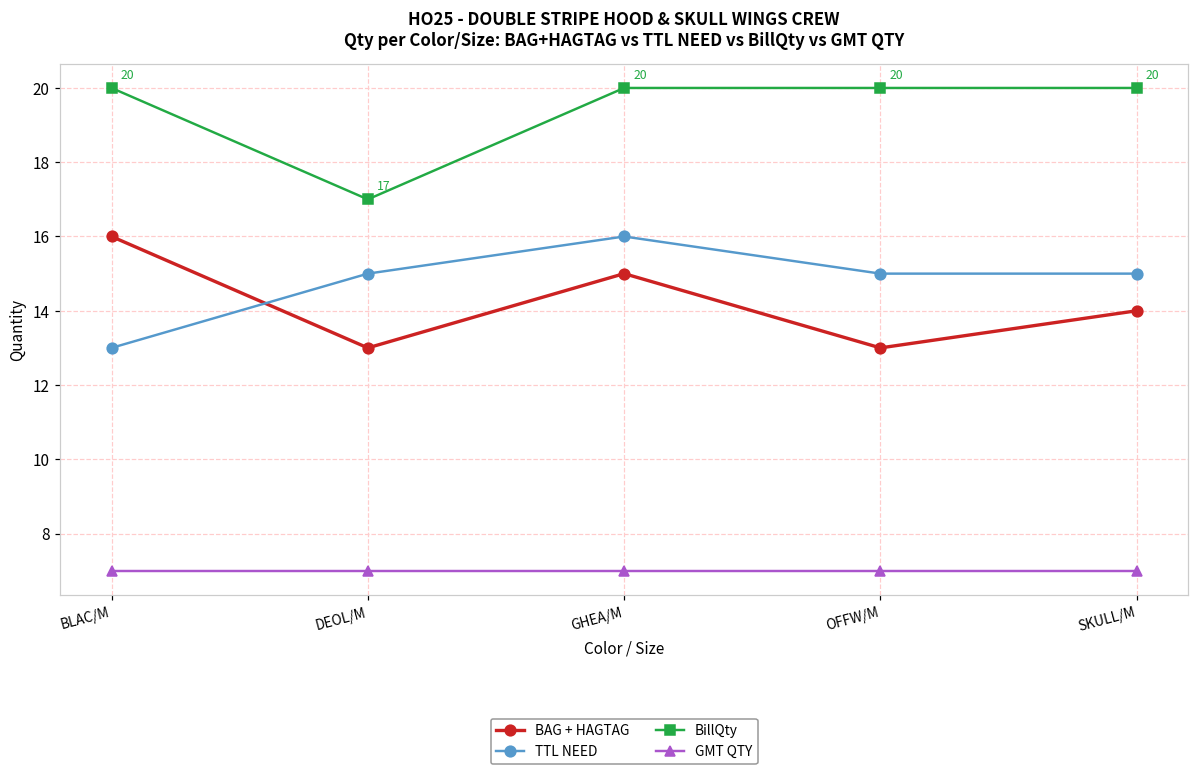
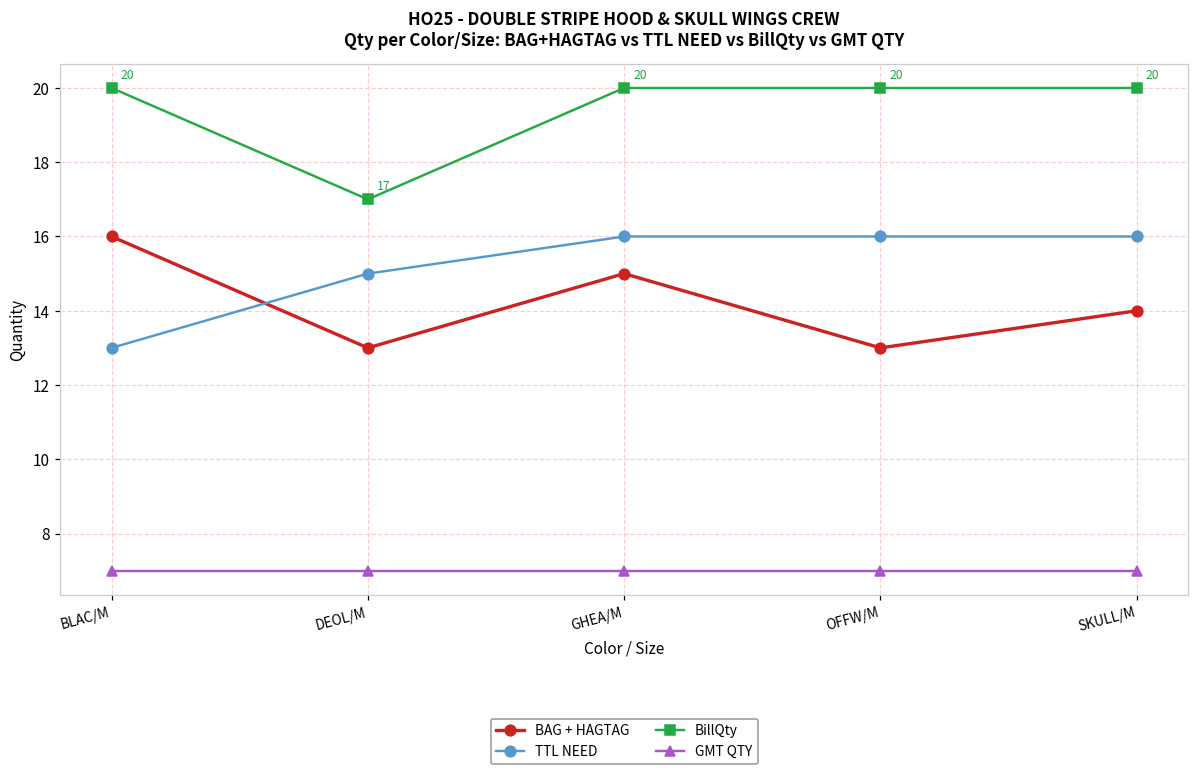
TTL NEED, OFFW/M: 15 -> 16
TTL NEED, SKULL/M: 15 -> 16
